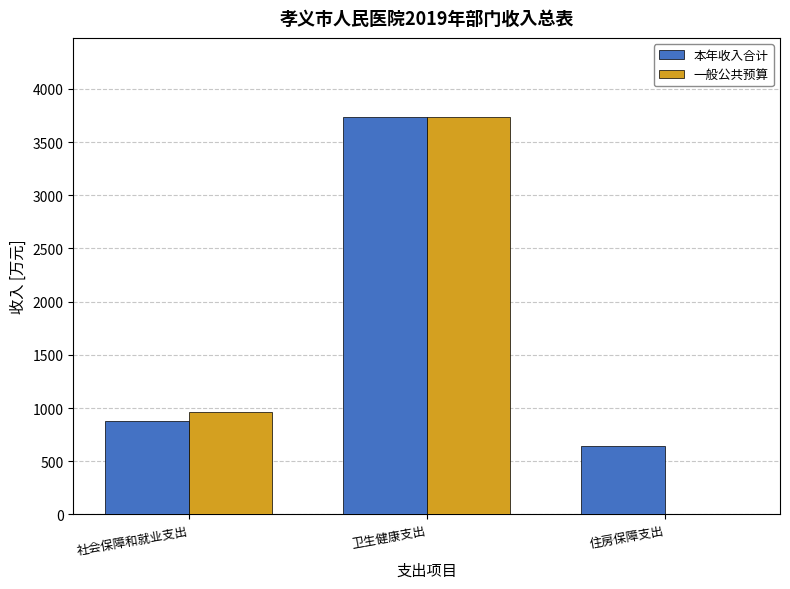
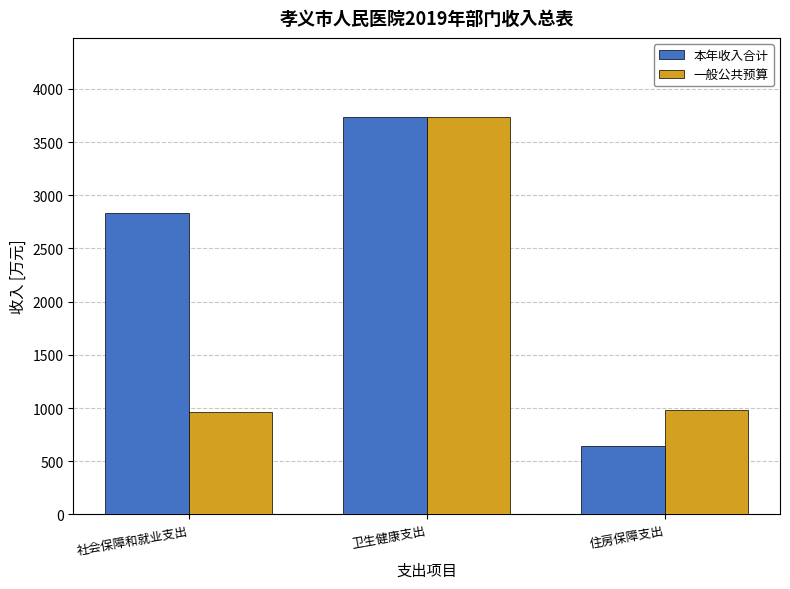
本年收入合计, 社会保障和就业支出: 870 -> 2840
一般公共预算, 住房保障支出: 10 -> 990
